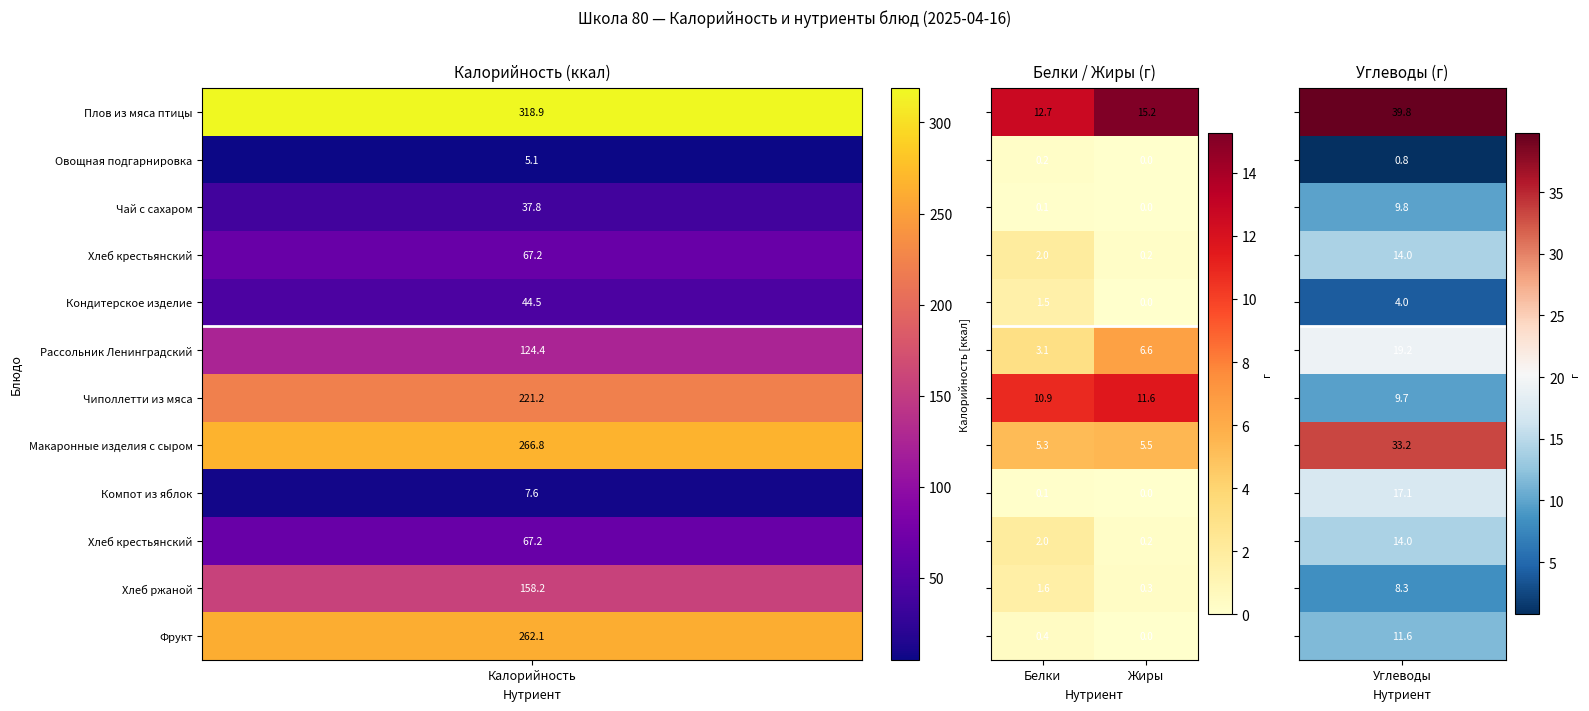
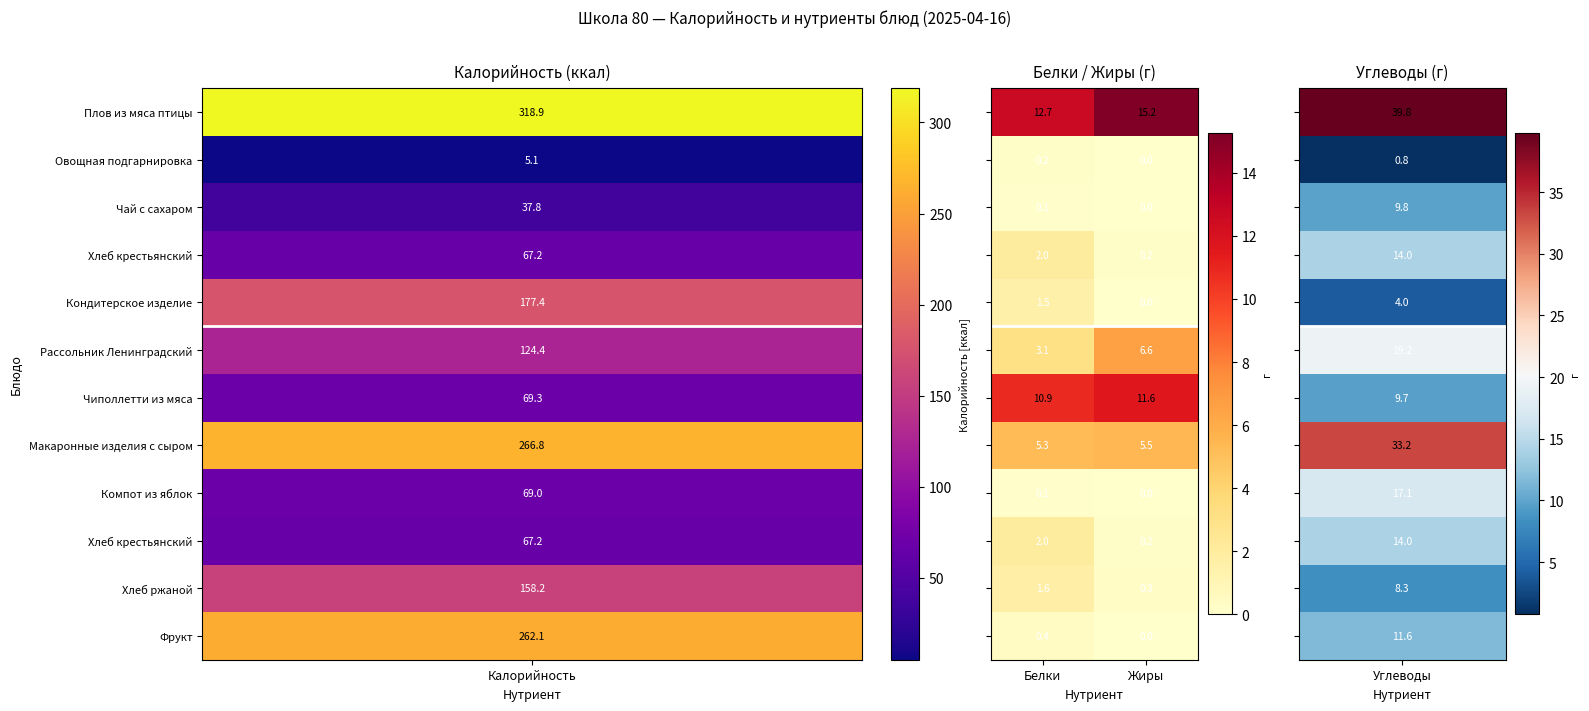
Калорийность (ккал), Кондитерское изделие, Калорийность: 44.5 -> 177.4
Калорийность (ккал), Чиполлетти из мяса, Калорийность: 221.2 -> 69.3
Калорийность (ккал), Компот из яблок, Калорийность: 7.6 -> 69.0
